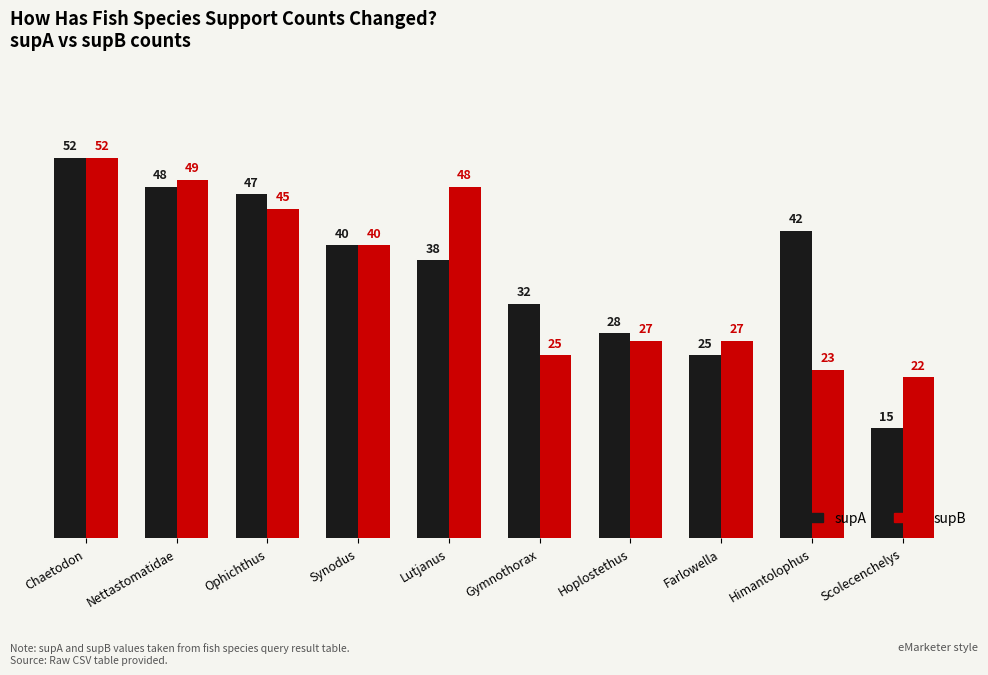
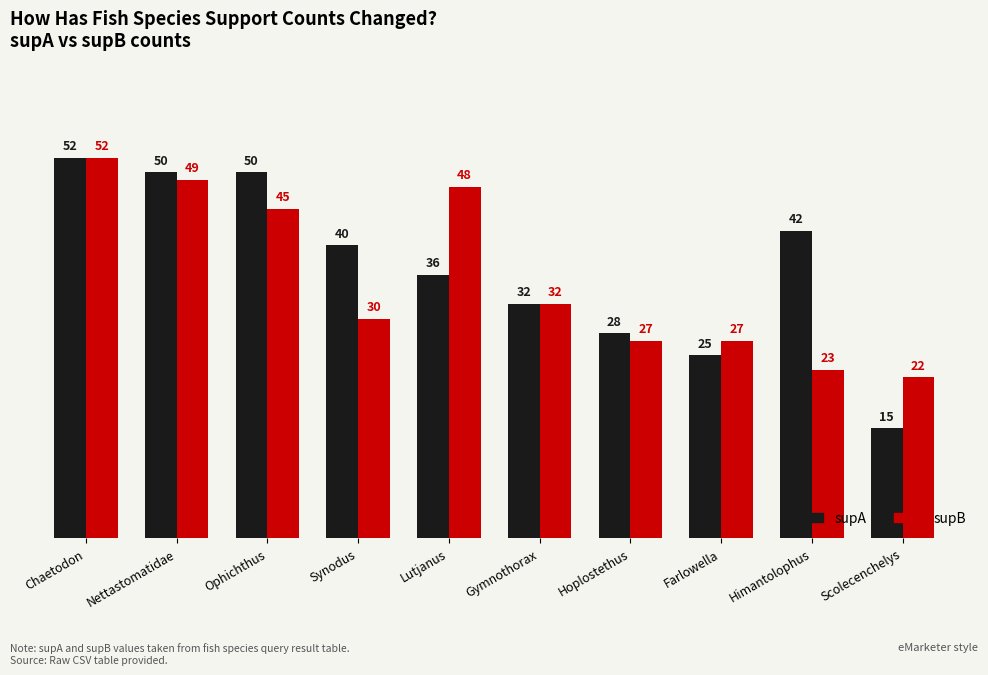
supA, Nettastomatidae: 48 -> 50
supA, Ophichthus: 47 -> 50
supB, Synodus: 40 -> 30
supA, Lutjanus: 38 -> 36
supB, Gymnothorax: 25 -> 32
